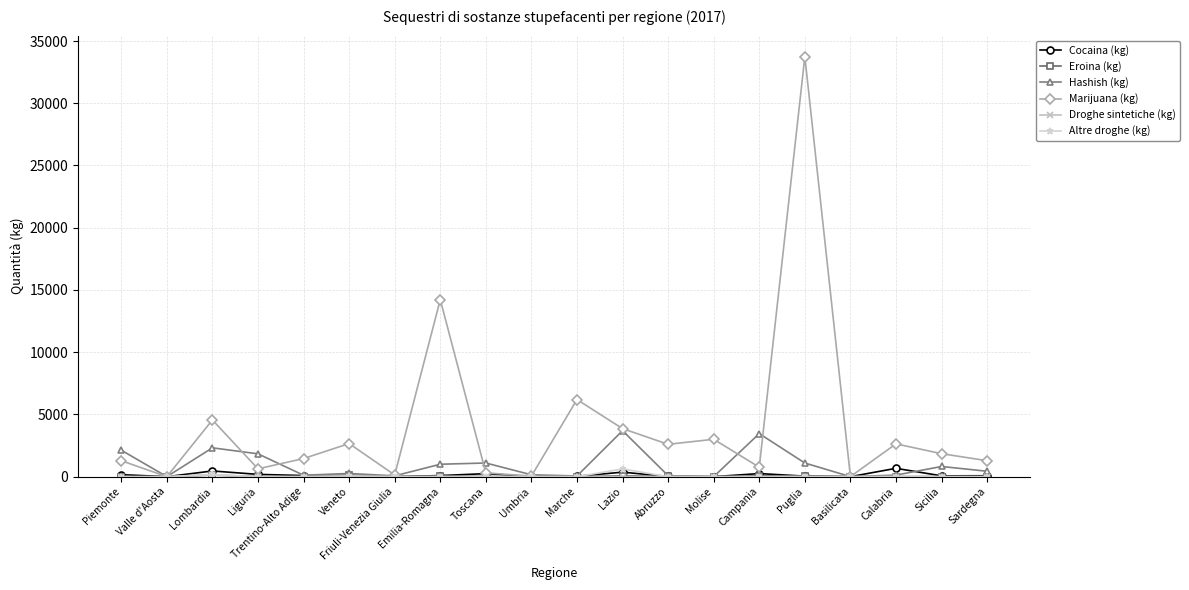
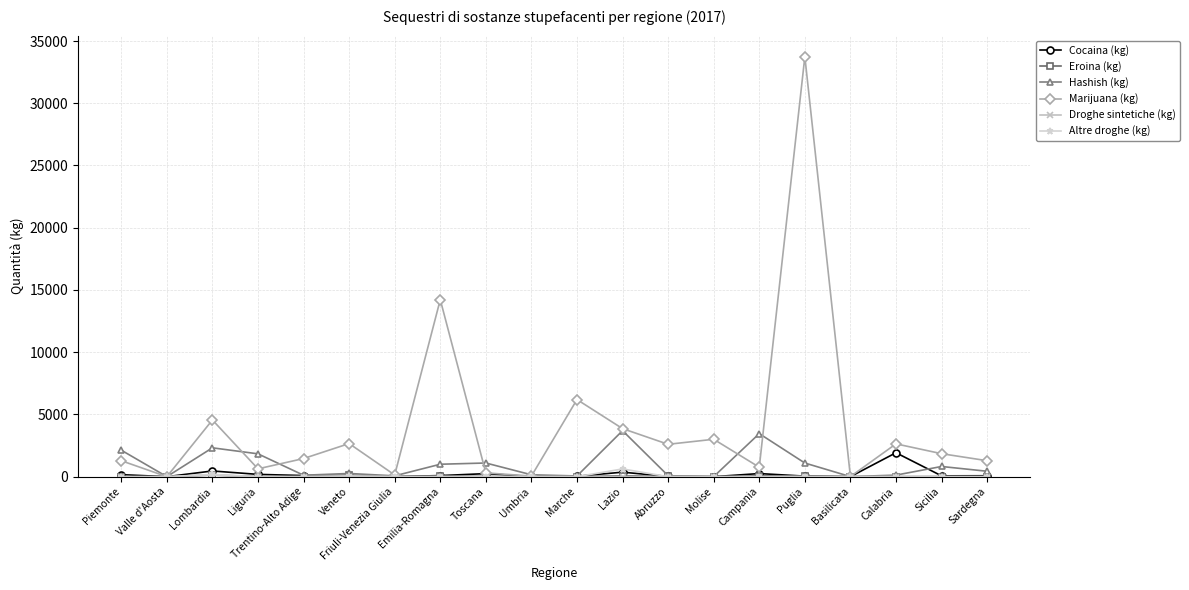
Cocaina (kg), Calabria: 700 -> 1900
